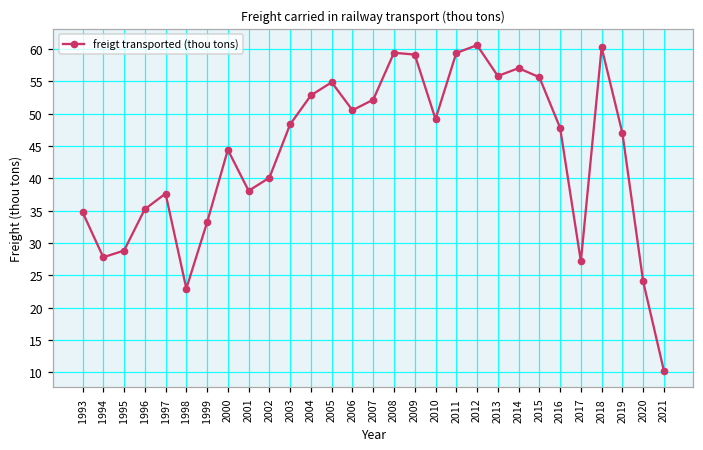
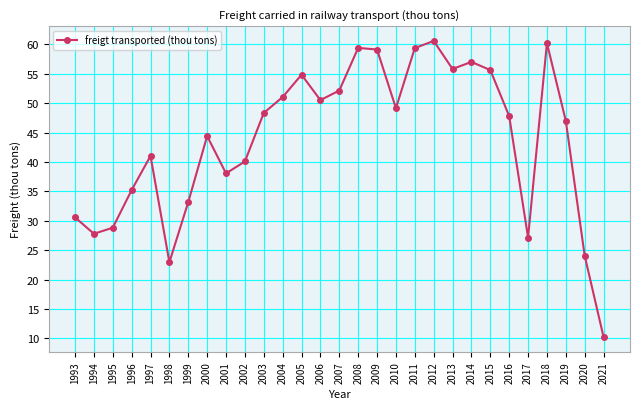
1993: 35 -> 31
1997: 38 -> 41
2004: 53 -> 51
